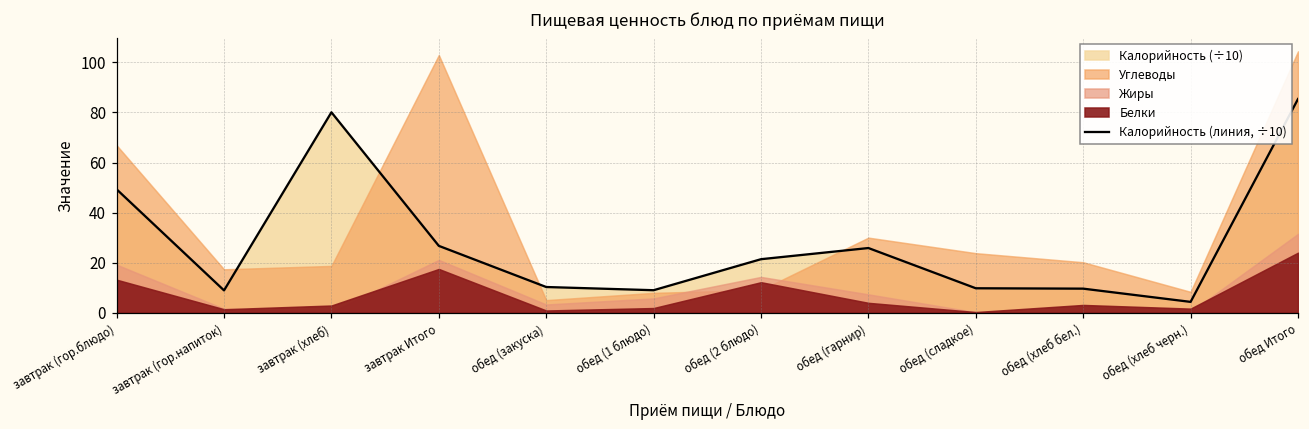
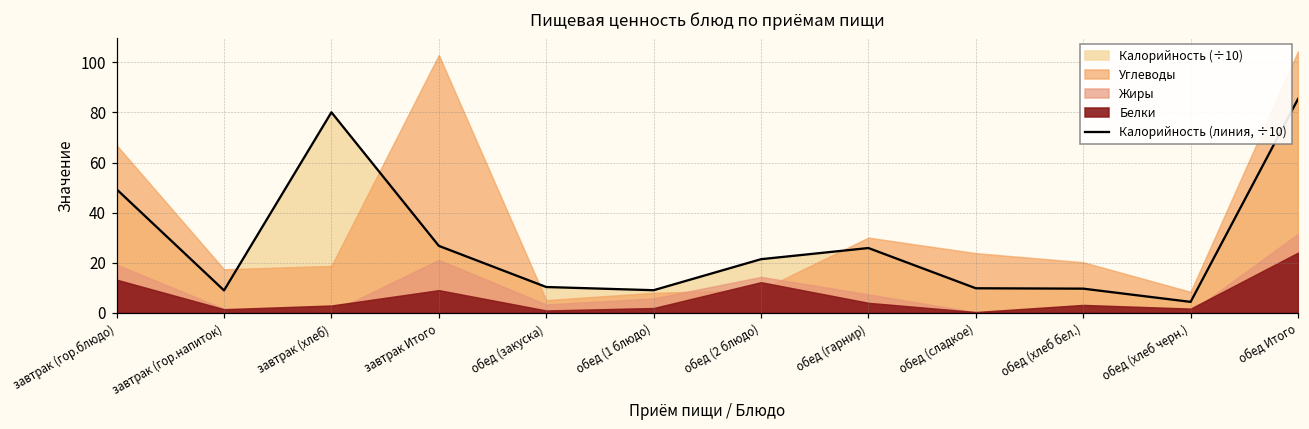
Белки, завтрак Итого: 17 -> 9
